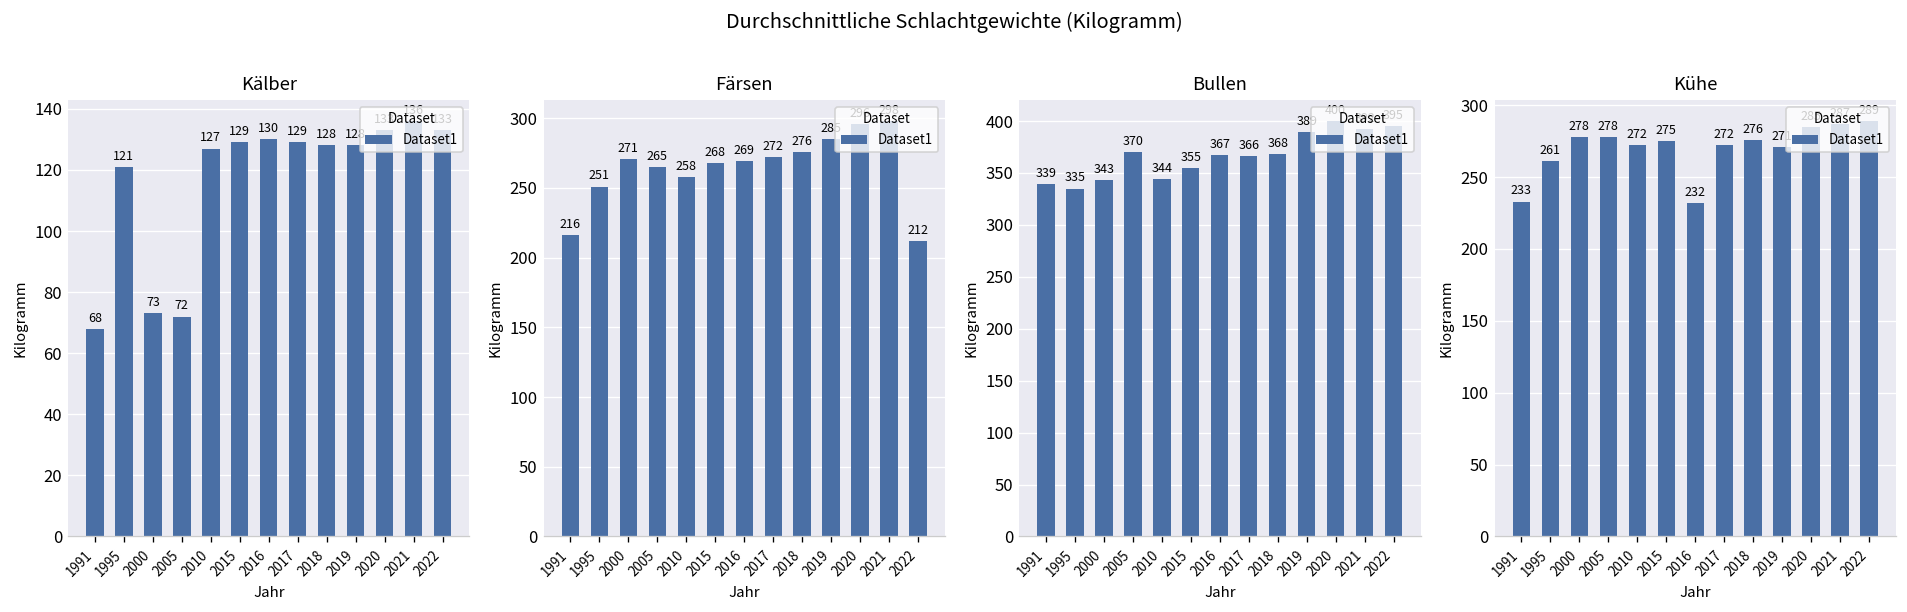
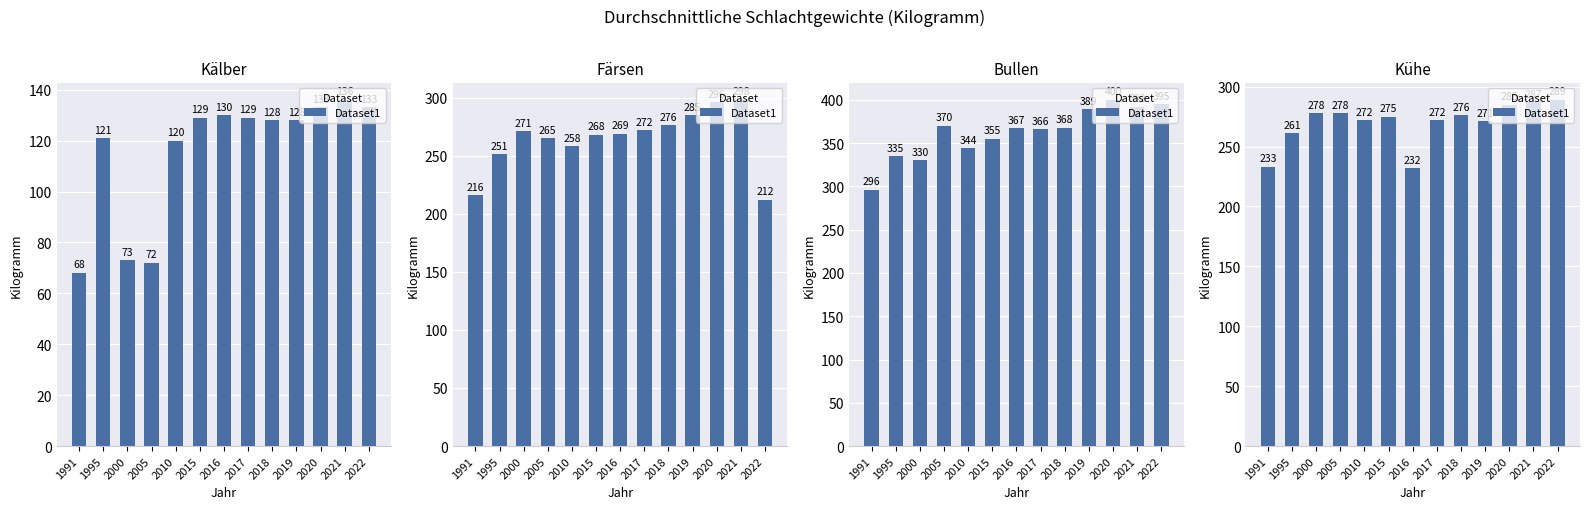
Kälber, 2010: 127 -> 120
Bullen, 1991: 339 -> 296
Bullen, 2000: 343 -> 330
